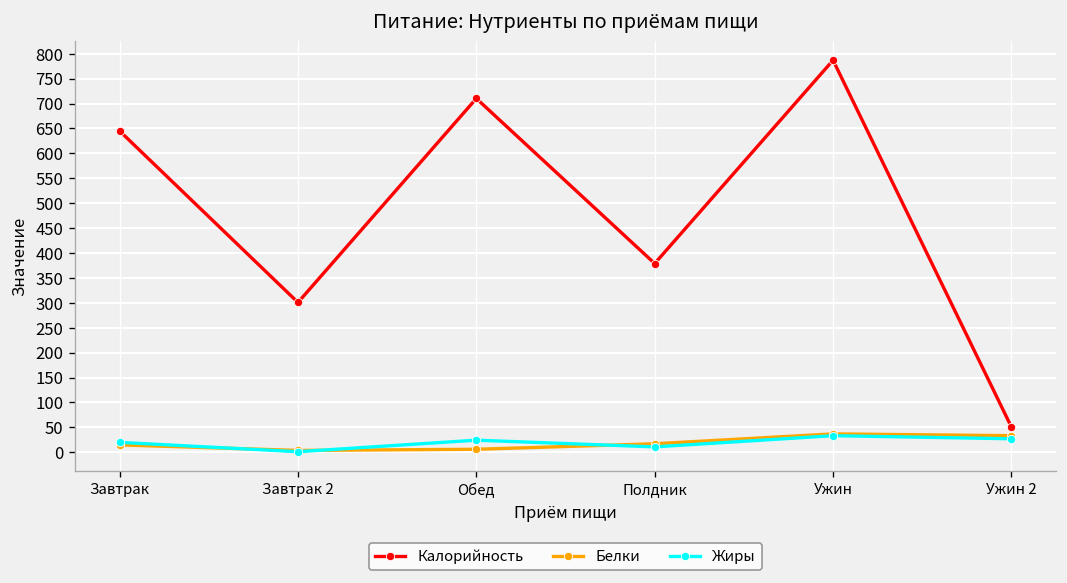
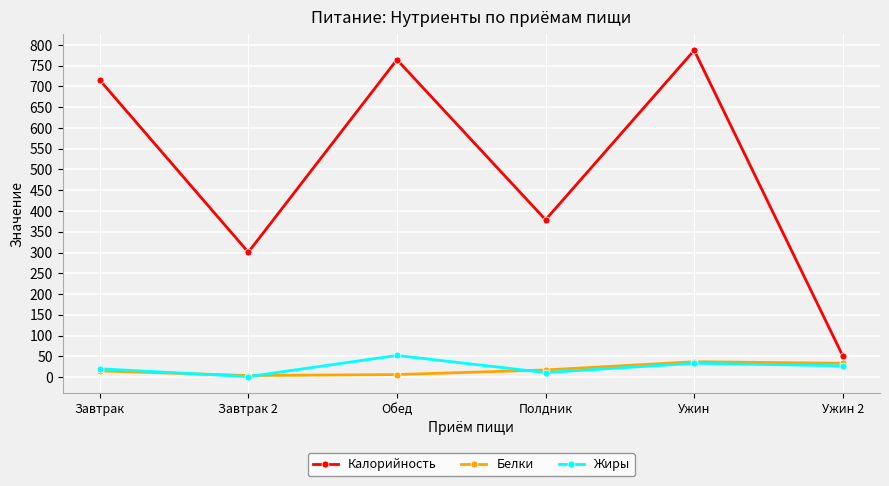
Калорийность, Завтрак: 650 -> 720
Калорийность, Обед: 710 -> 760
Жиры, Обед: 20 -> 50
